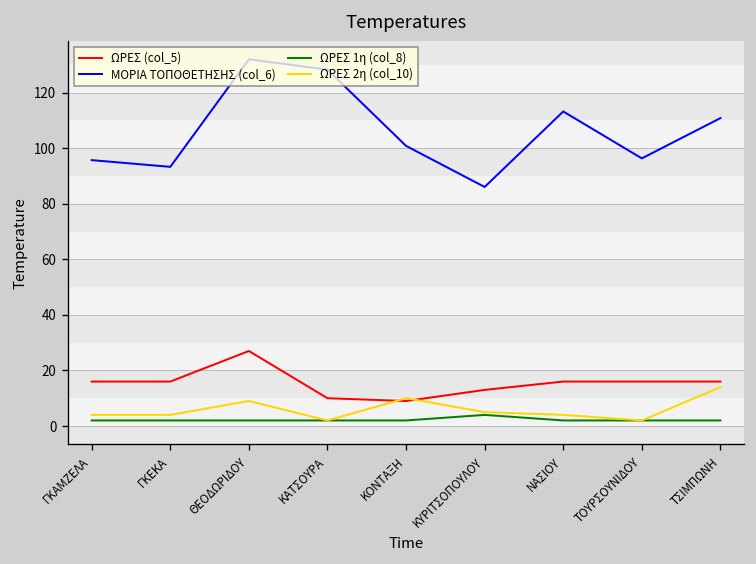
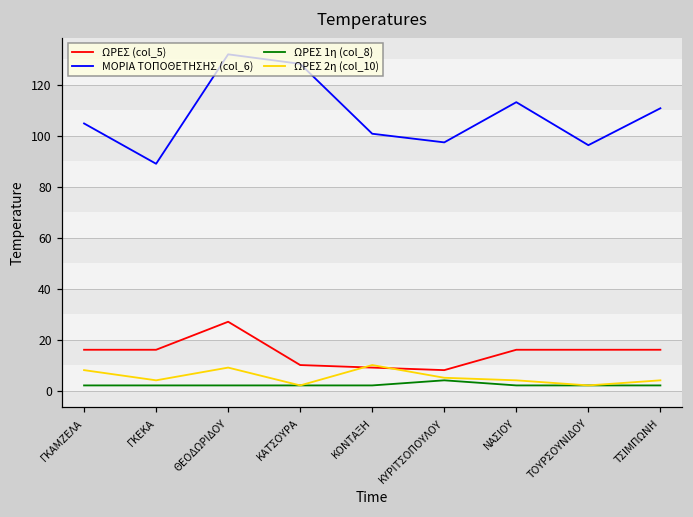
ΜΟΡΙΑ ΤΟΠΟΘΕΤΗΣΗΣ (col_6), ΓΚΑΜΖΕΛΑ: 96 -> 105
ΩΡΕΣ 2η (col_10), ΓΚΑΜΖΕΛΑ: 4 -> 8
ΜΟΡΙΑ ΤΟΠΟΘΕΤΗΣΗΣ (col_6), ΓΚΕΚΑ: 93 -> 89
ΩΡΕΣ (col_5), ΚΥΡΙΤΣΟΠΟΥΛΟΥ: 13 -> 8
ΜΟΡΙΑ ΤΟΠΟΘΕΤΗΣΗΣ (col_6), ΚΥΡΙΤΣΟΠΟΥΛΟΥ: 86 -> 97
ΩΡΕΣ 2η (col_10), ΤΣΙΜΠΩΝΗ: 14 -> 4
